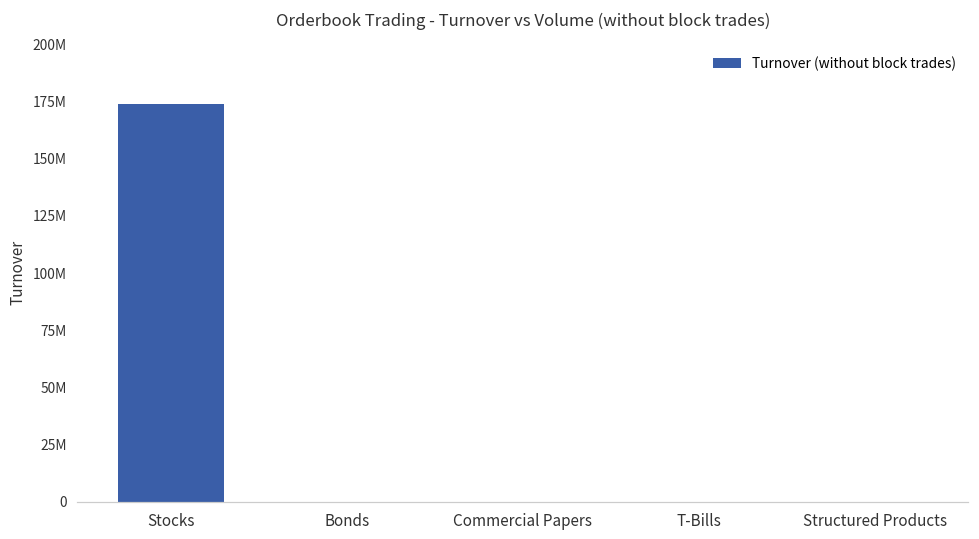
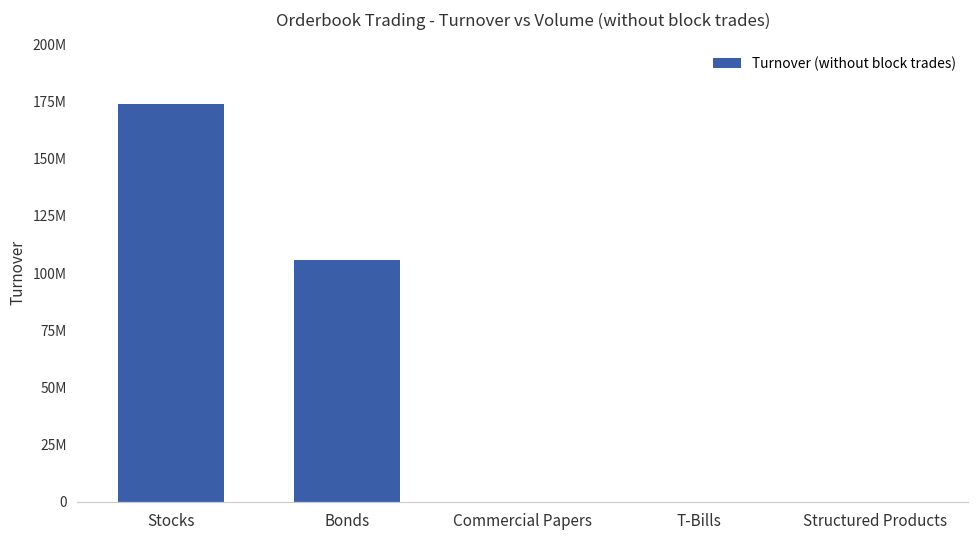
Bonds: 0 -> 106000000
